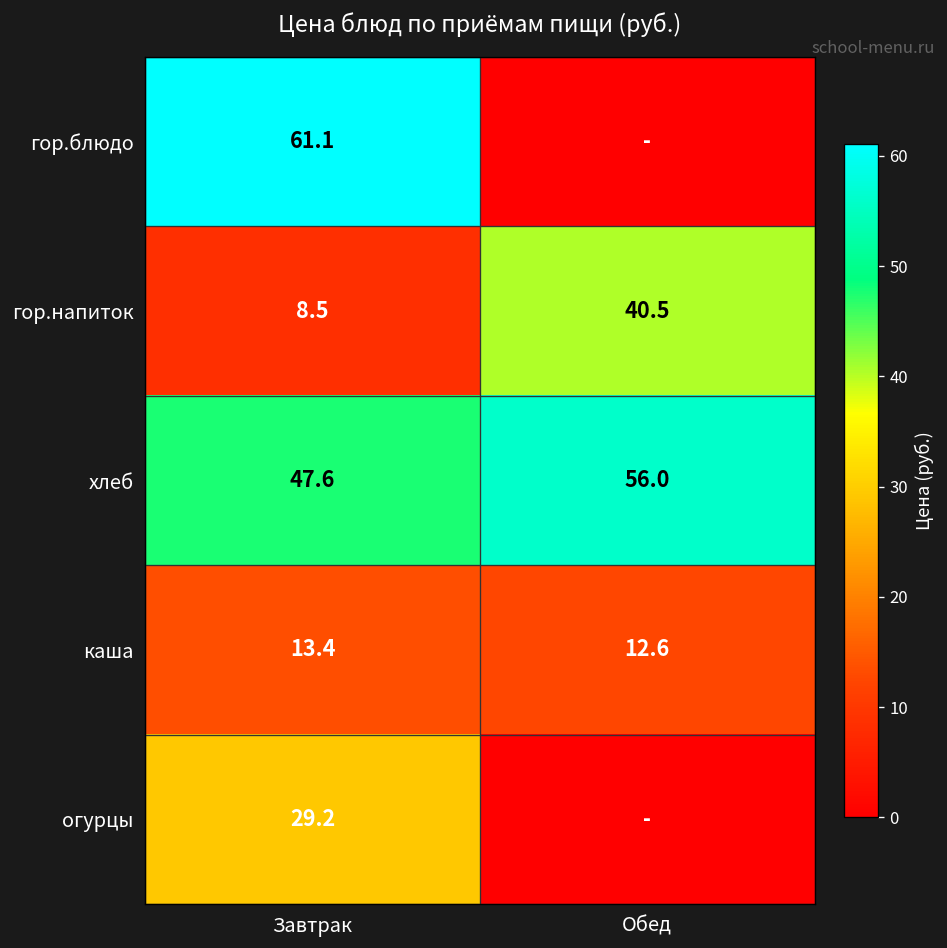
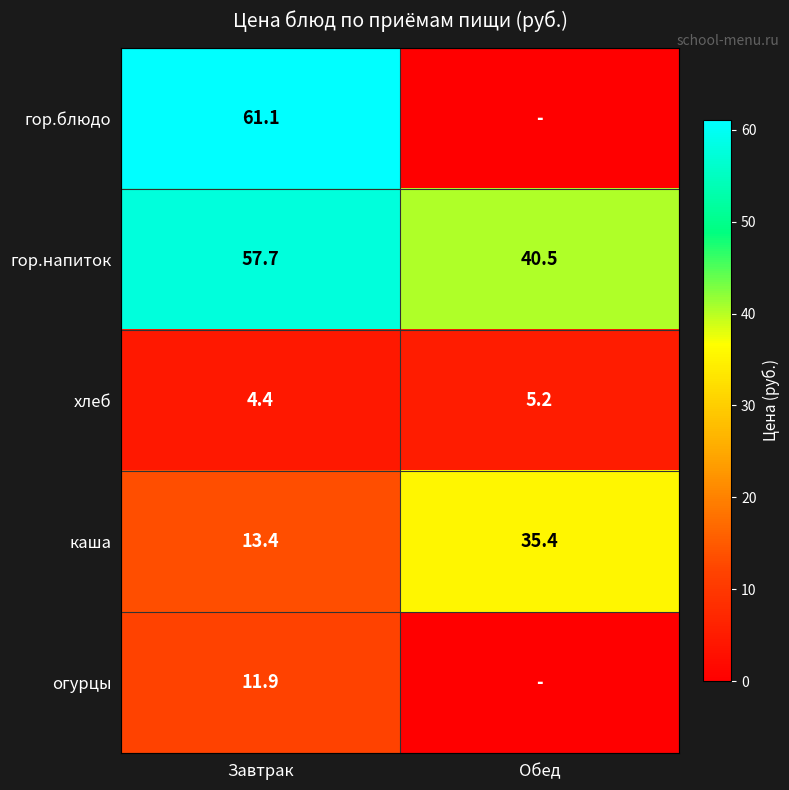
гор.напиток, Завтрак: 8.5 -> 57.7
хлеб, Завтрак: 47.6 -> 4.4
хлеб, Обед: 56.0 -> 5.2
каша, Обед: 12.6 -> 35.4
огурцы, Завтрак: 29.2 -> 11.9
